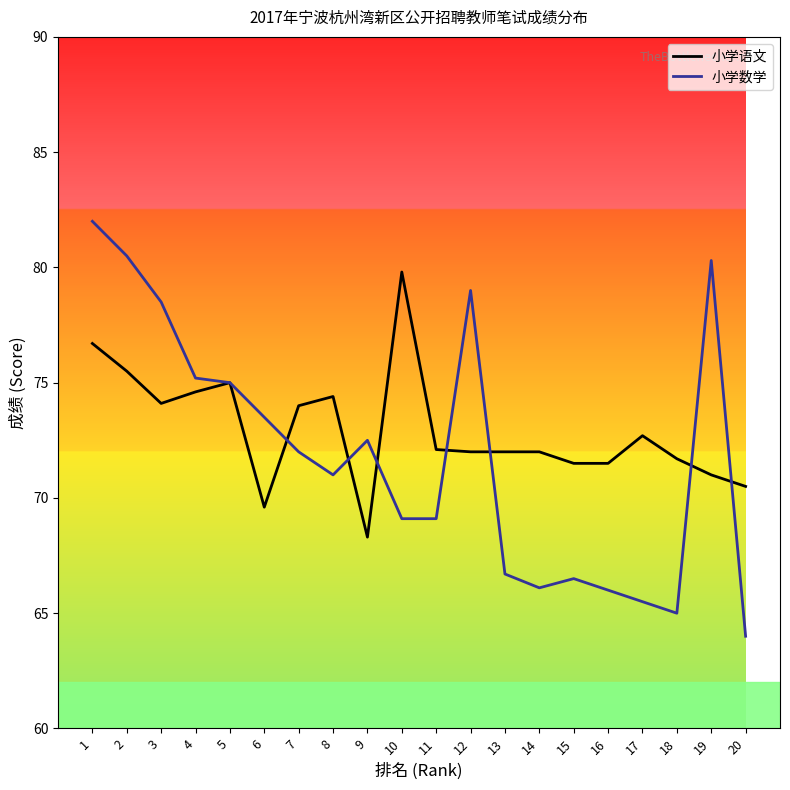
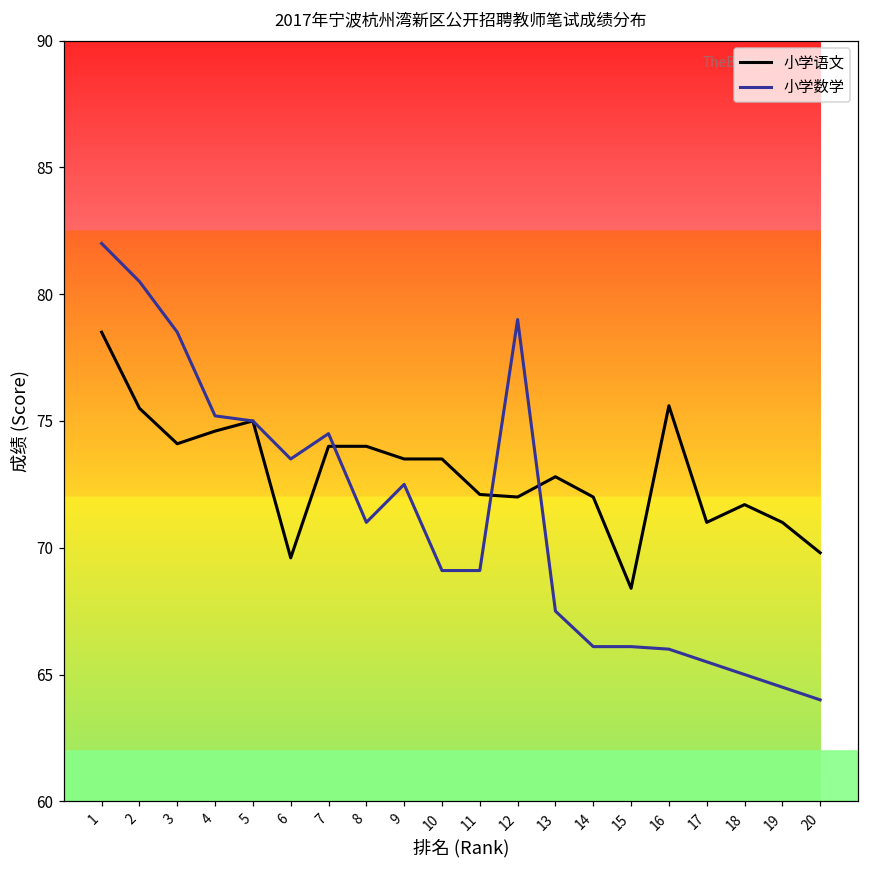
小学语文, 1: 76.7 -> 78.5
小学数学, 7: 72.0 -> 74.5
小学语文, 8: 74.4 -> 74.0
小学语文, 9: 68.3 -> 73.5
小学语文, 10: 79.8 -> 73.5
小学语文, 13: 72.0 -> 72.8
小学数学, 13: 66.7 -> 67.5
小学语文, 15: 71.5 -> 68.4
小学数学, 15: 66.5 -> 66.1
小学语文, 16: 71.5 -> 75.6
小学语文, 17: 72.7 -> 71.0
小学数学, 19: 80.3 -> 64.5
小学语文, 20: 70.5 -> 69.8
